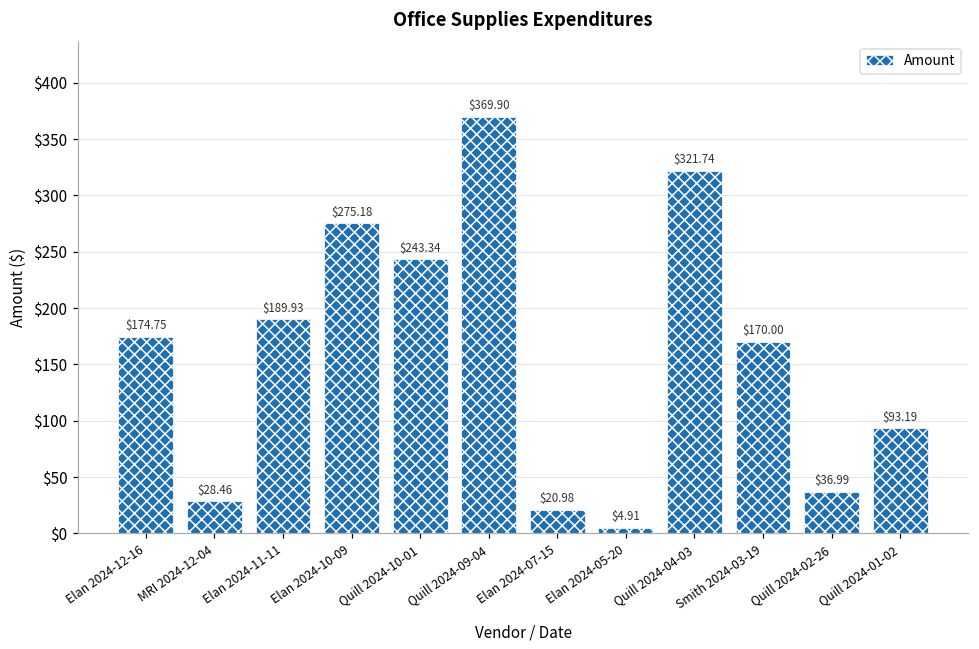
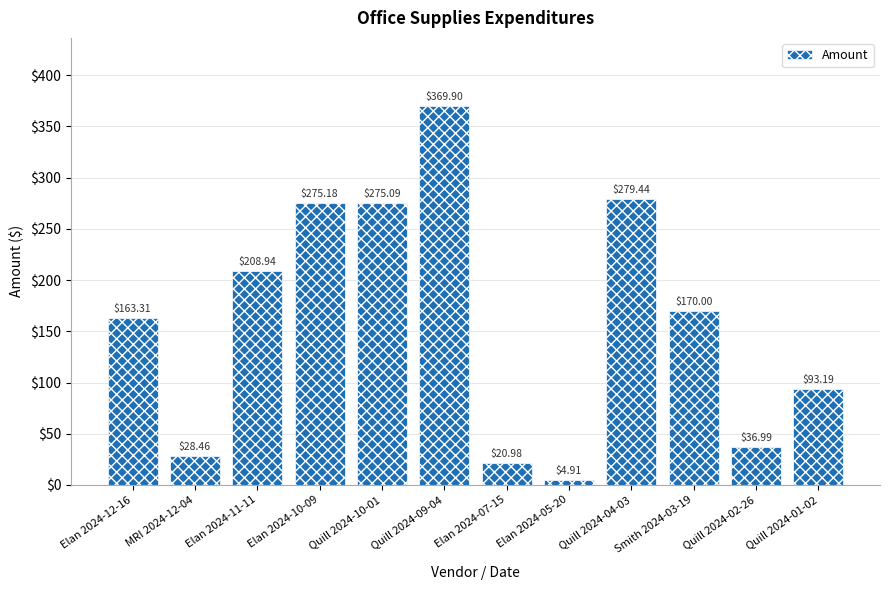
Elan 2024-12-16: $174.75 -> $163.31
Elan 2024-11-11: $189.93 -> $208.94
Quill 2024-10-01: $243.34 -> $275.09
Quill 2024-04-03: $321.74 -> $279.44
